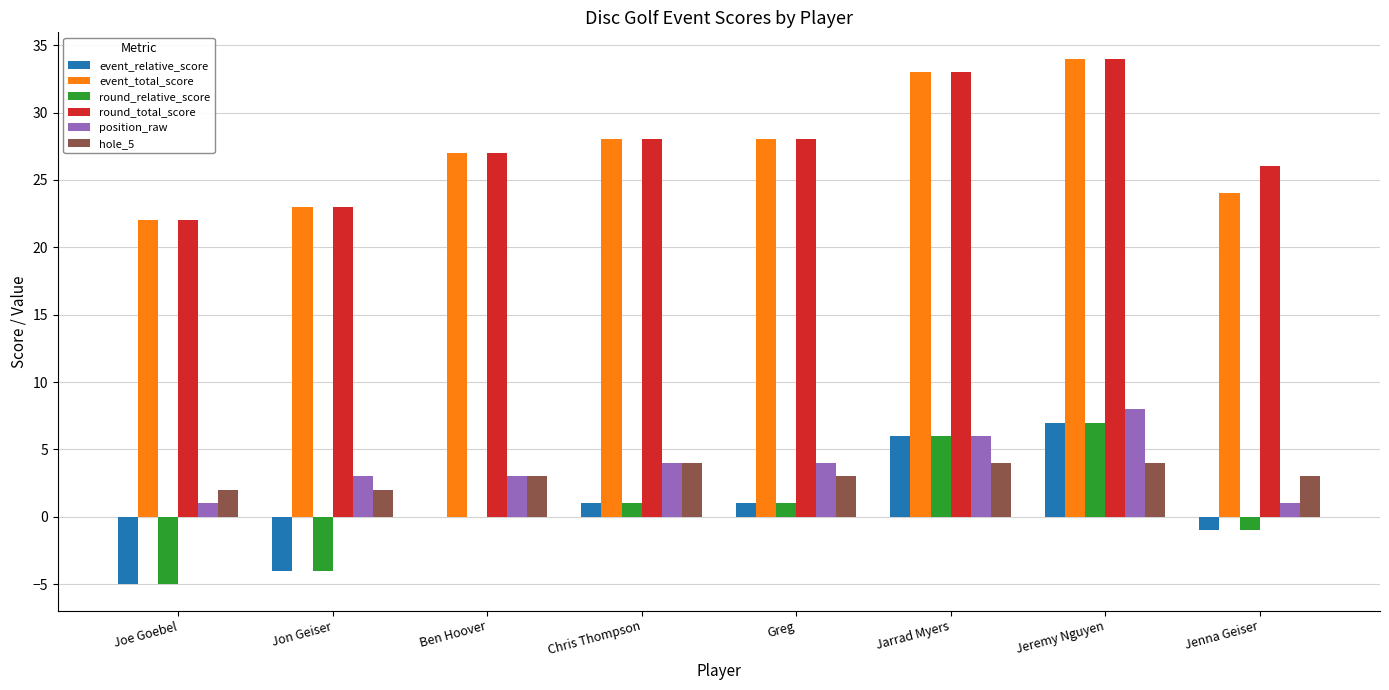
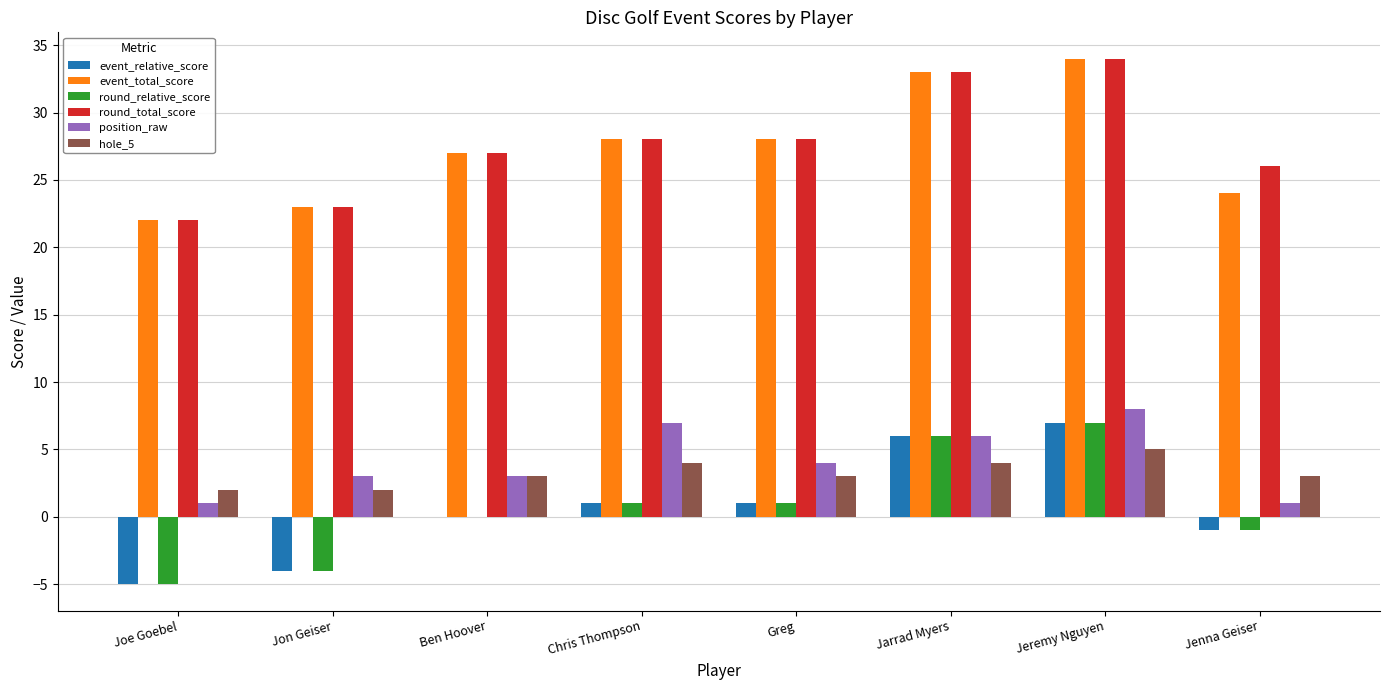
position_raw, Chris Thompson: 4 -> 7
hole_5, Jeremy Nguyen: 4 -> 5
